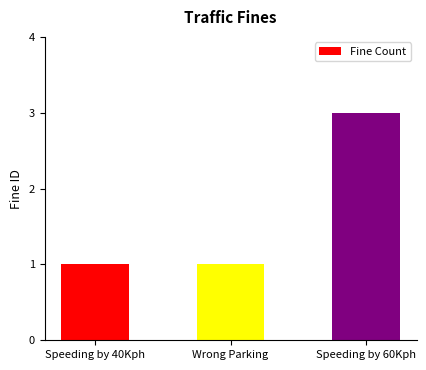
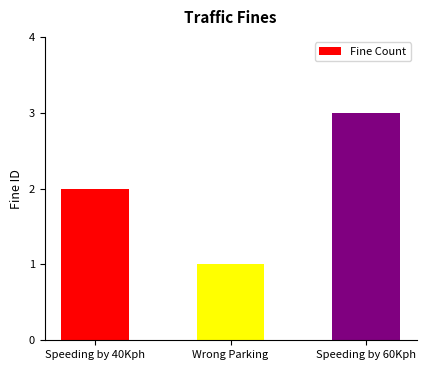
Speeding by 40Kph: 1 -> 2
